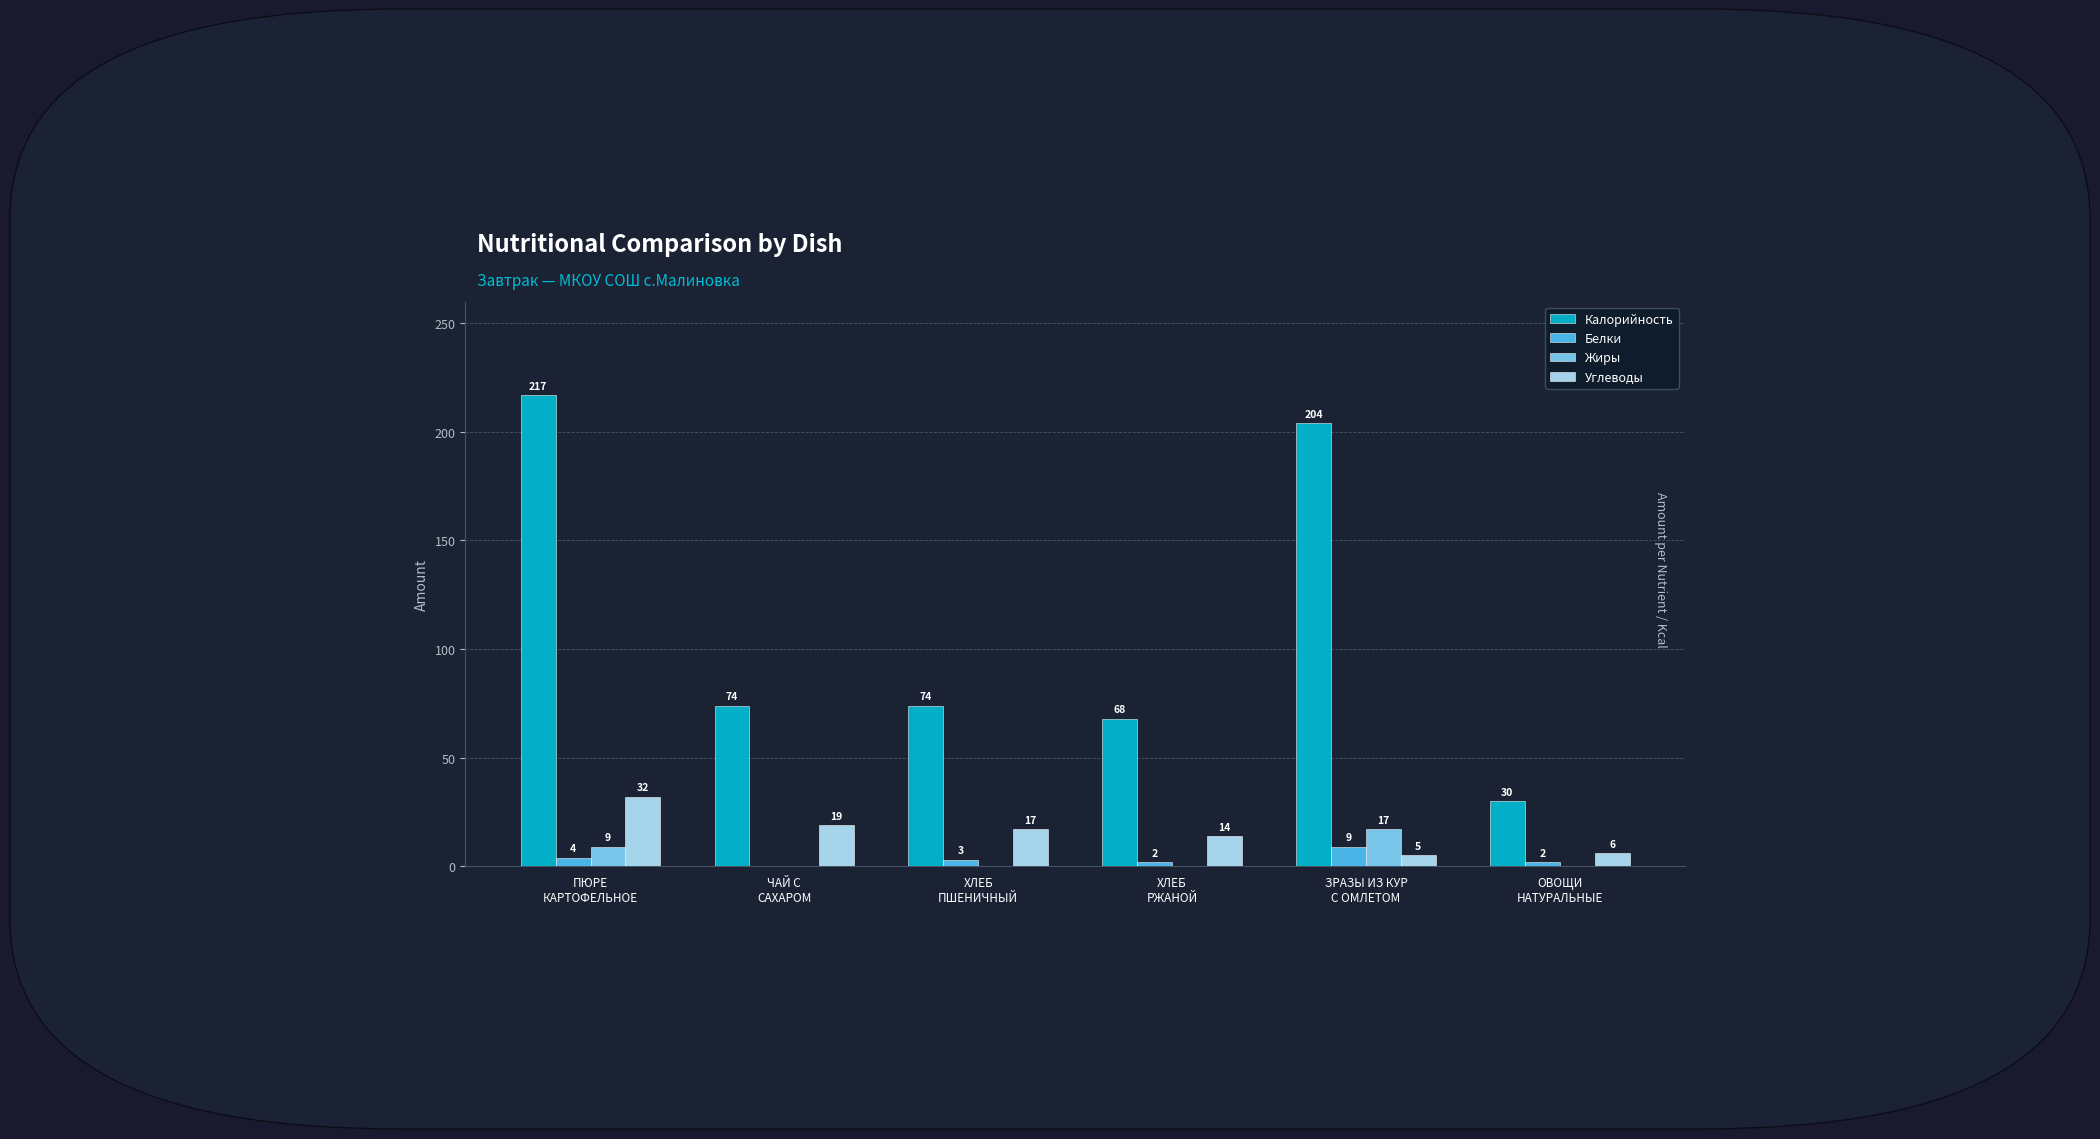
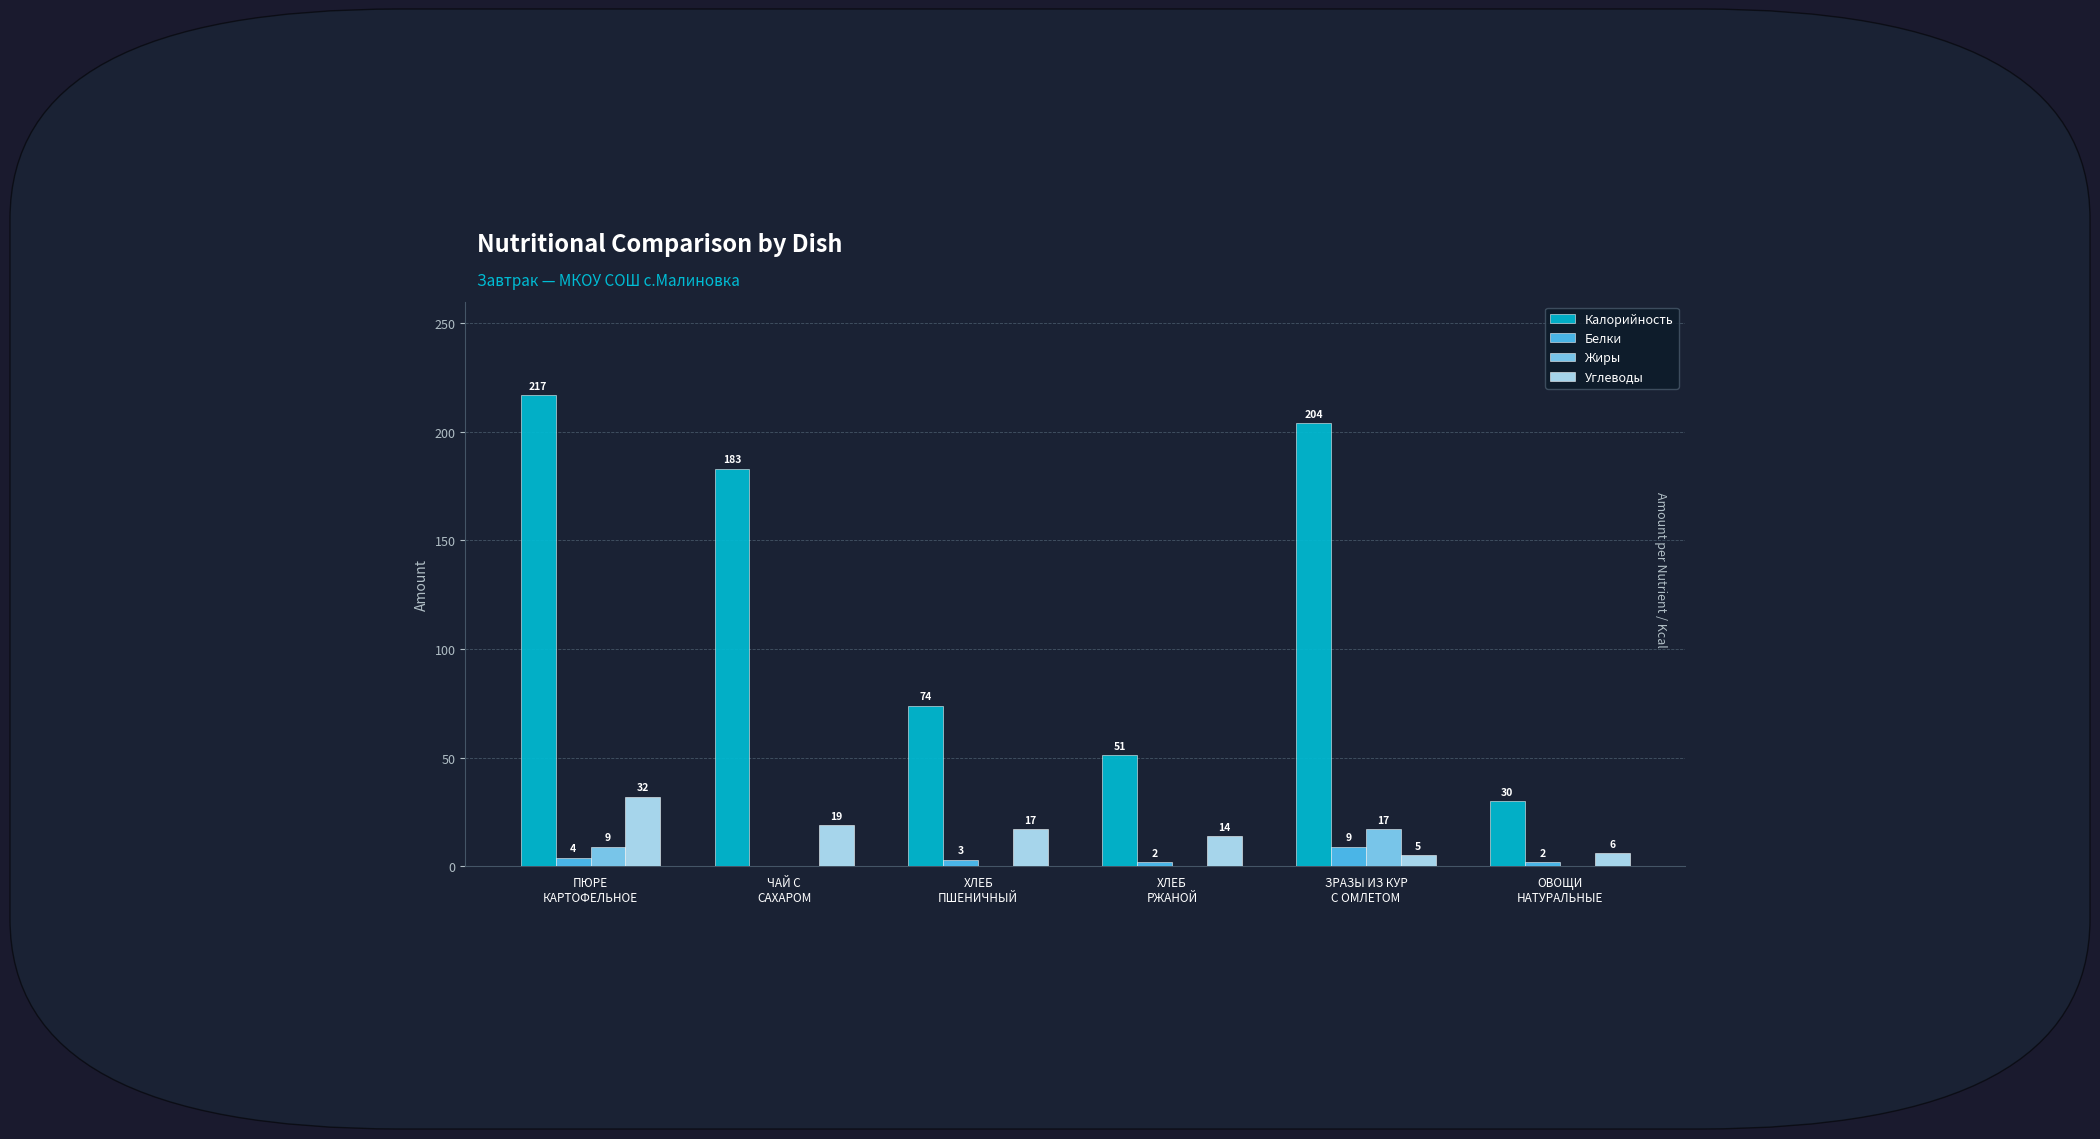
Калорийность, ЧАЙ С САХАРОМ: 74 -> 183
Калорийность, ХЛЕБ РЖАНОЙ: 68 -> 51
